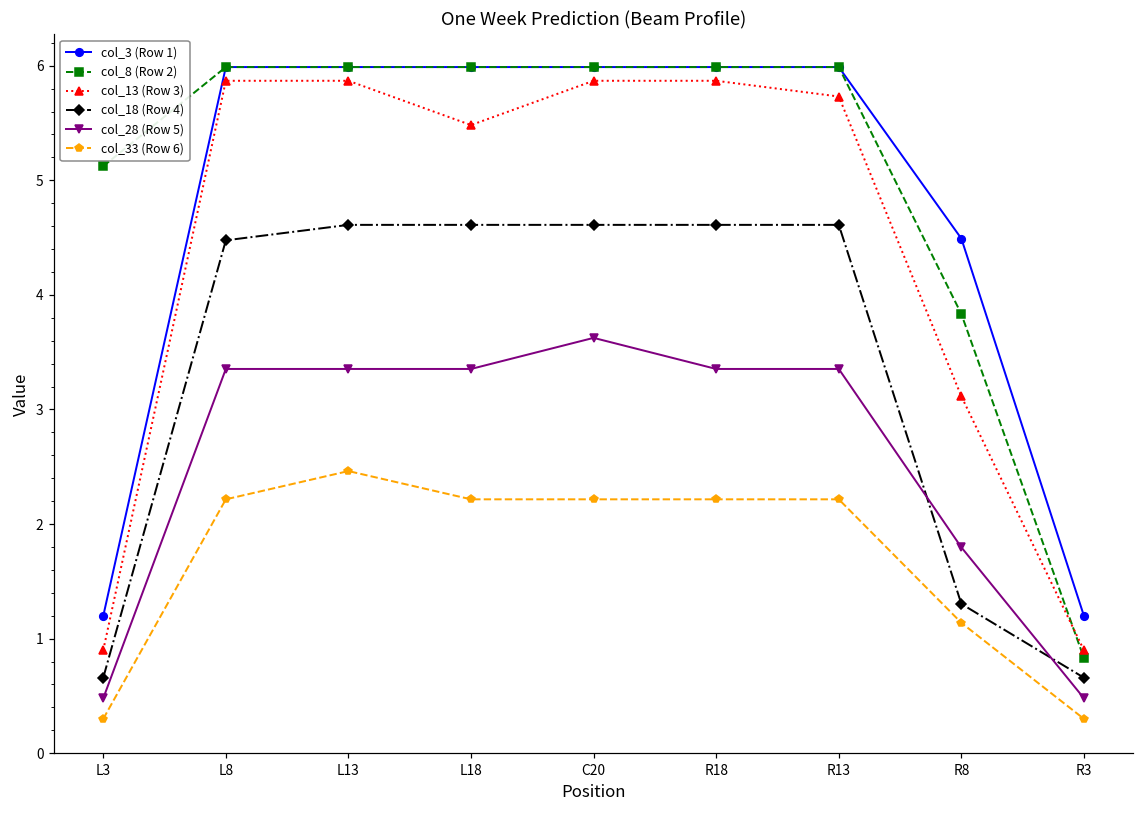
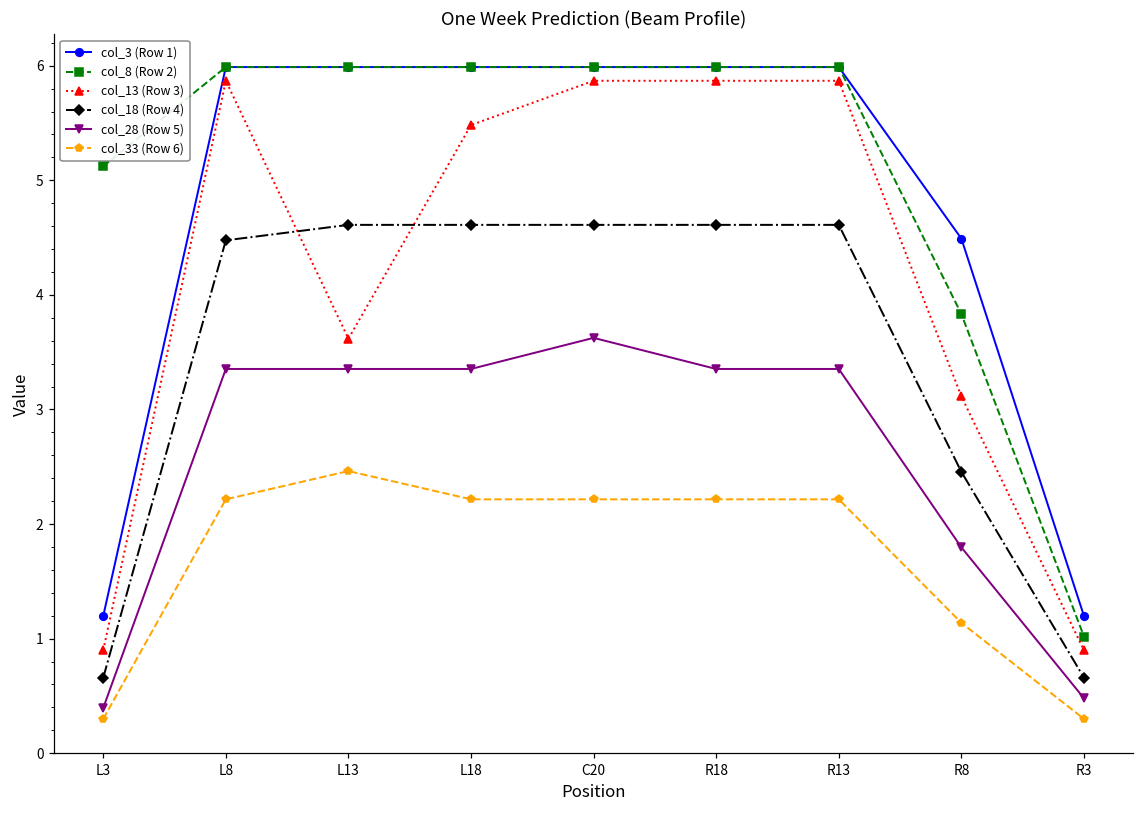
col_28 (Row 5), L3: 0.48 -> 0.39
col_13 (Row 3), L13: 5.87 -> 3.62
col_13 (Row 3), R13: 5.73 -> 5.87
col_18 (Row 4), R8: 1.30 -> 2.46
col_8 (Row 2), R3: 0.83 -> 1.02
